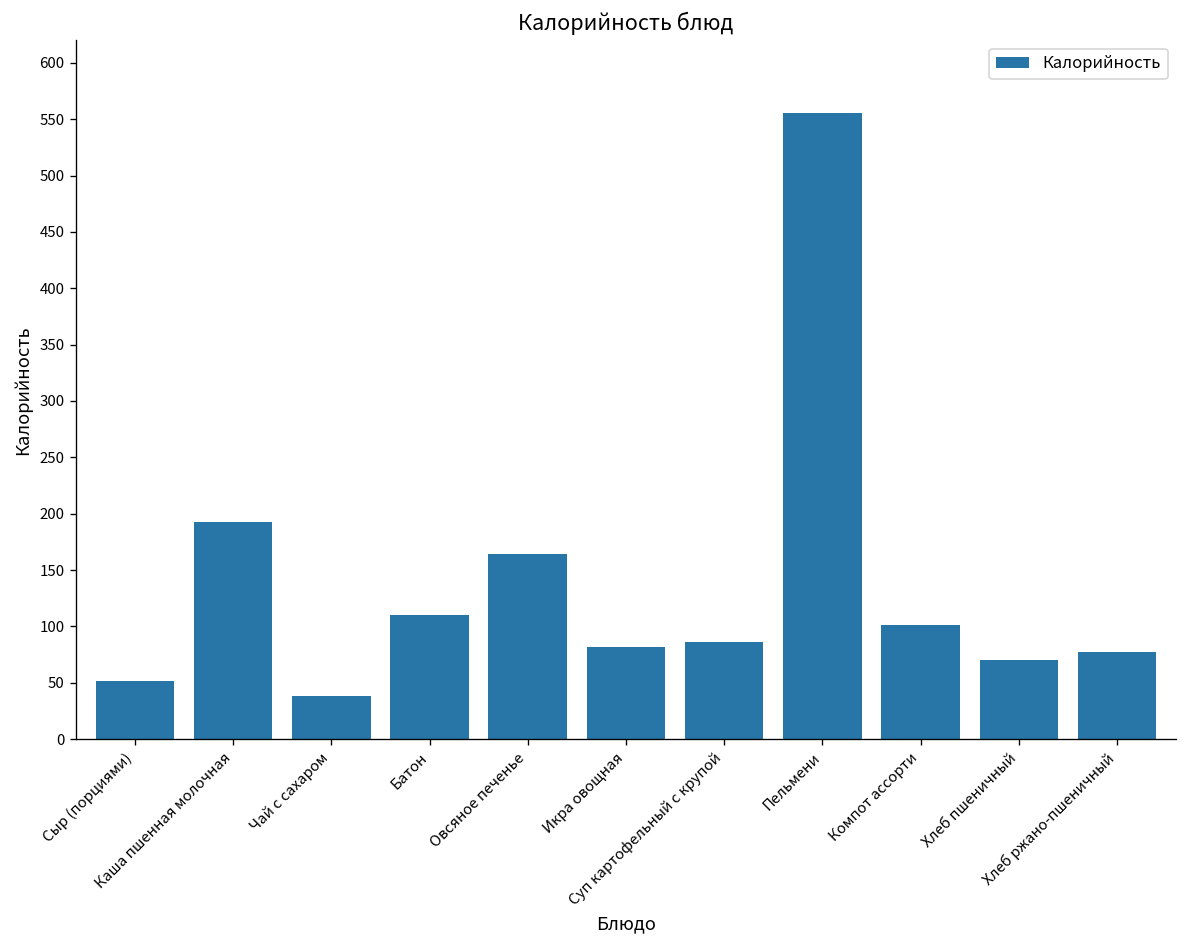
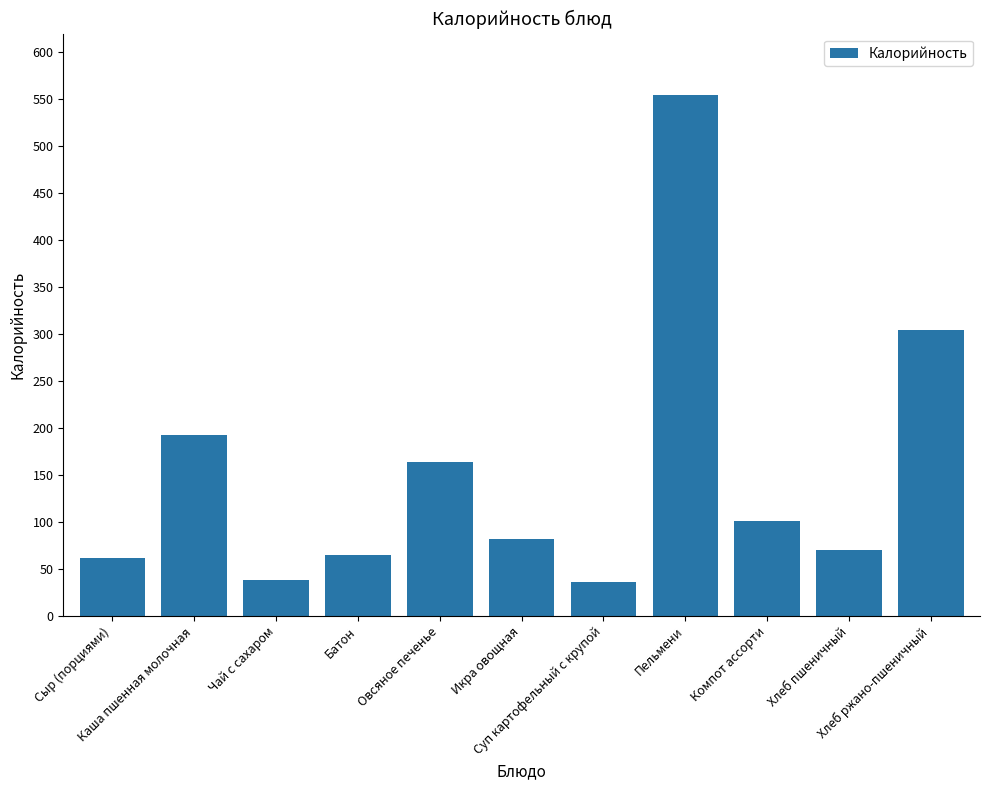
Сыр (порциями): 50 -> 60
Батон: 110 -> 60
Суп картофельный с крупой: 90 -> 40
Хлеб ржано-пшеничный: 80 -> 300
